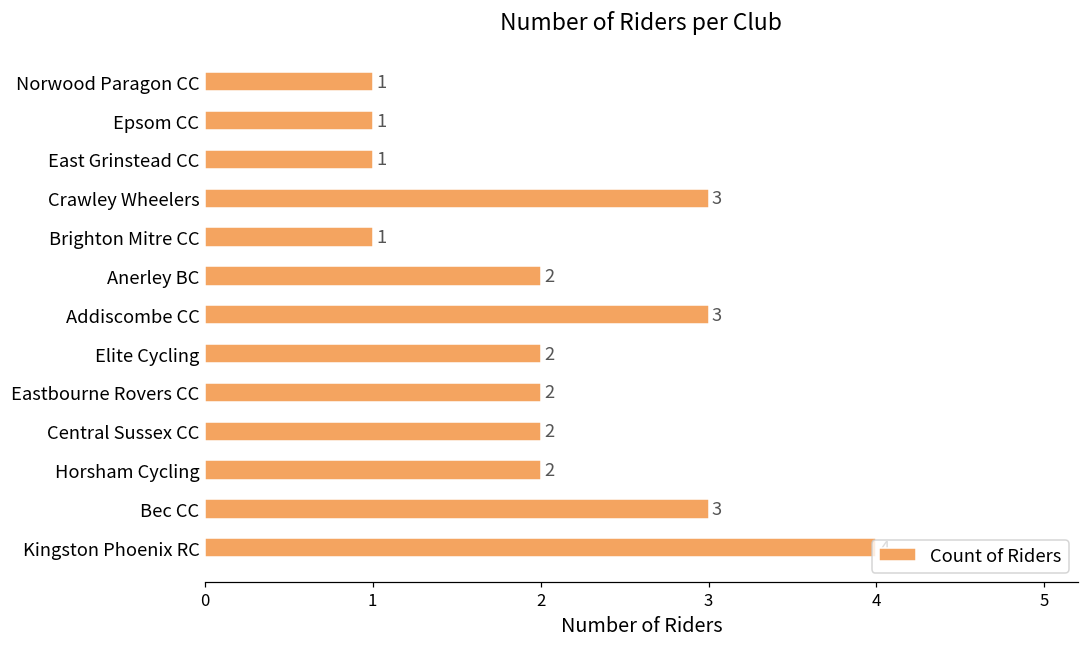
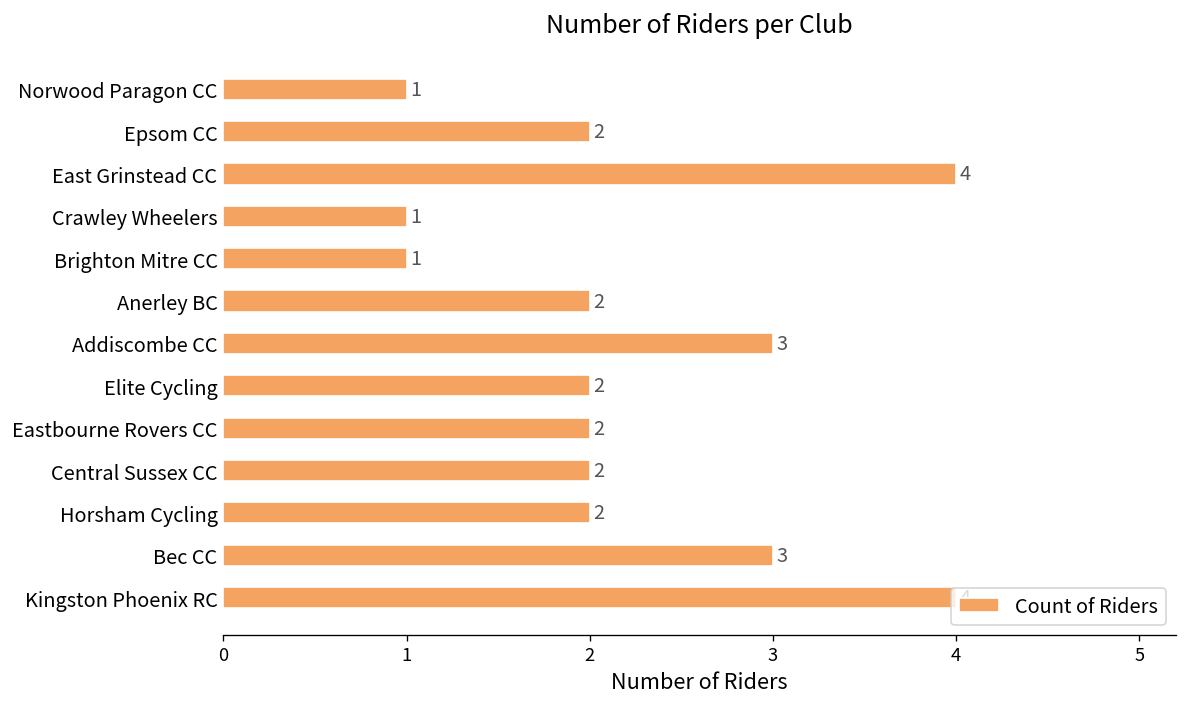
Epsom CC: 1 -> 2
East Grinstead CC: 1 -> 4
Crawley Wheelers: 3 -> 1
